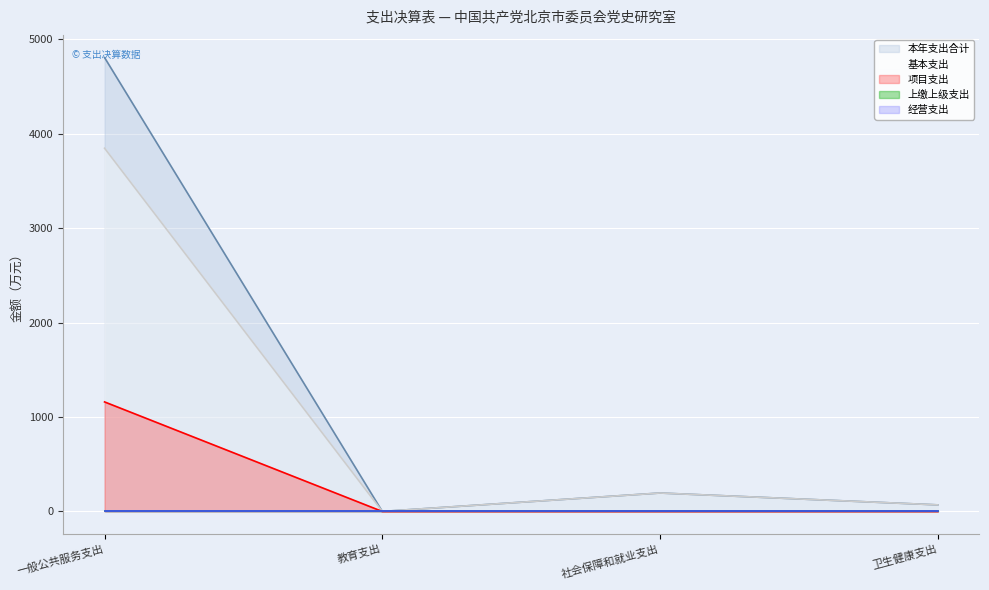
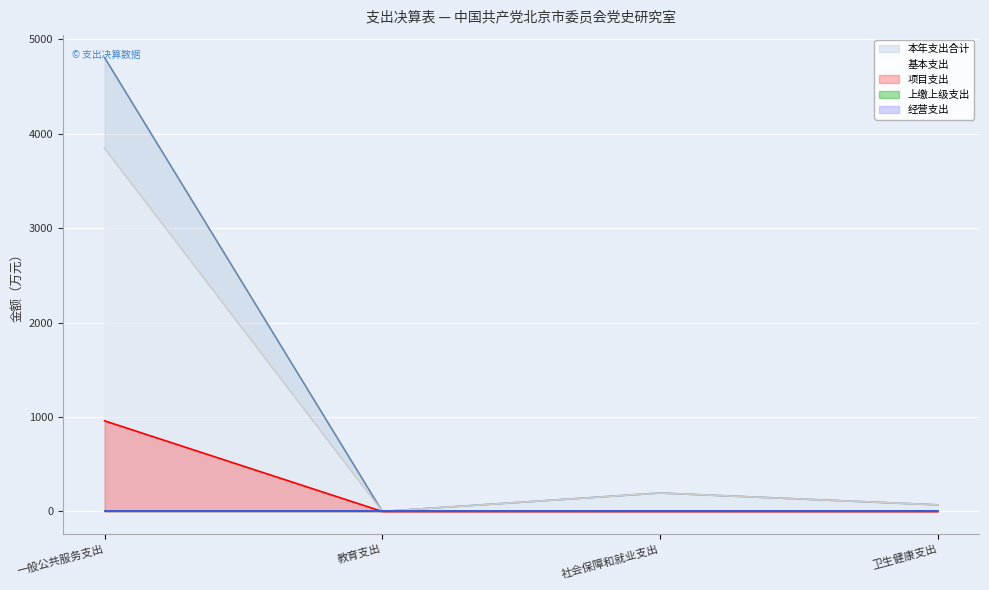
项目支出, 一般公共服务支出: 1200 -> 1000
